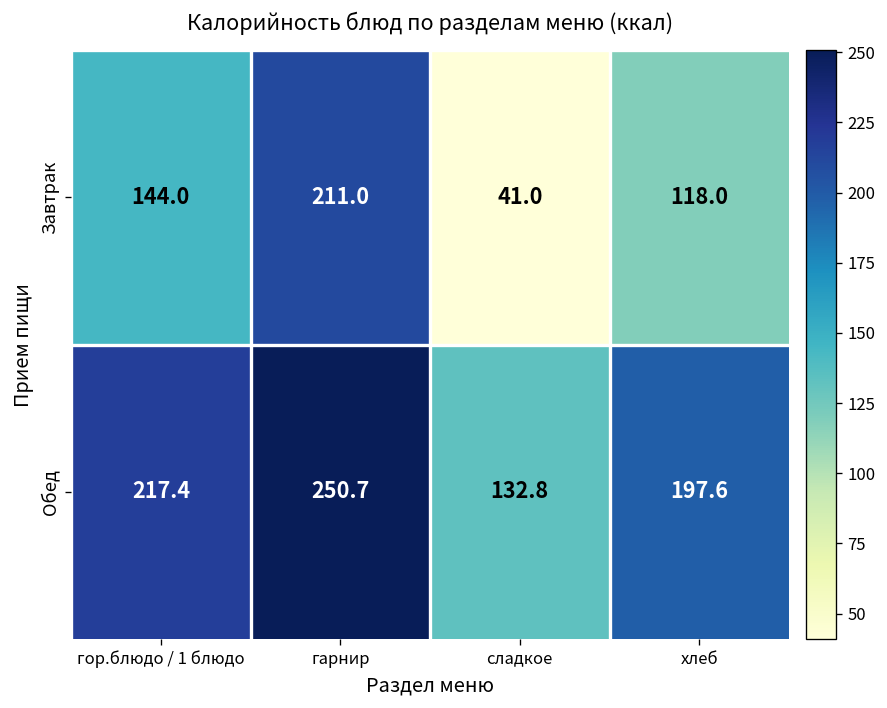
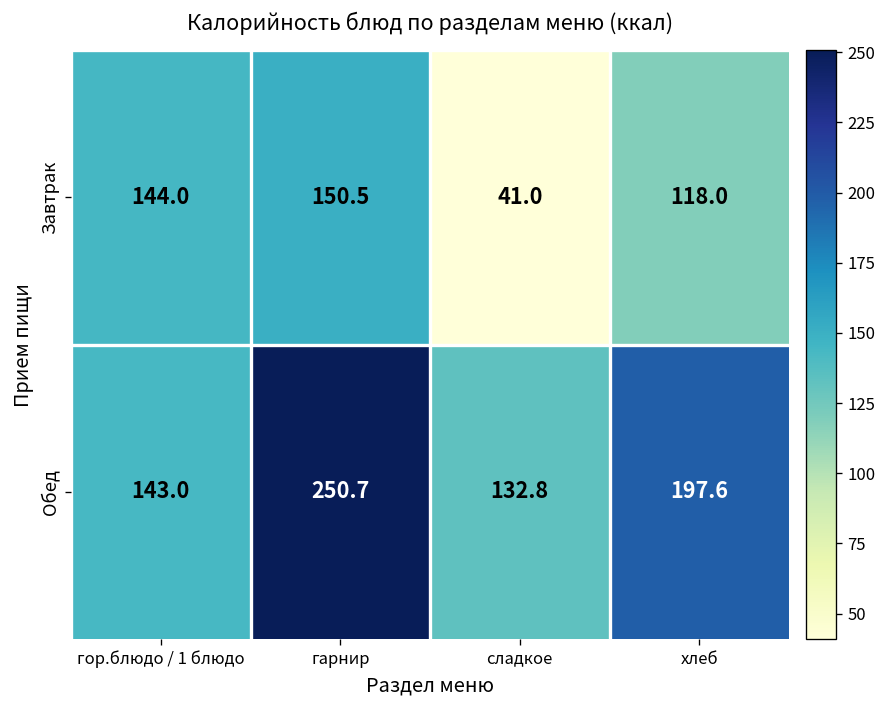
Завтрак, гарнир: 211.0 -> 150.5
Обед, гор.блюдо / 1 блюдо: 217.4 -> 143.0
